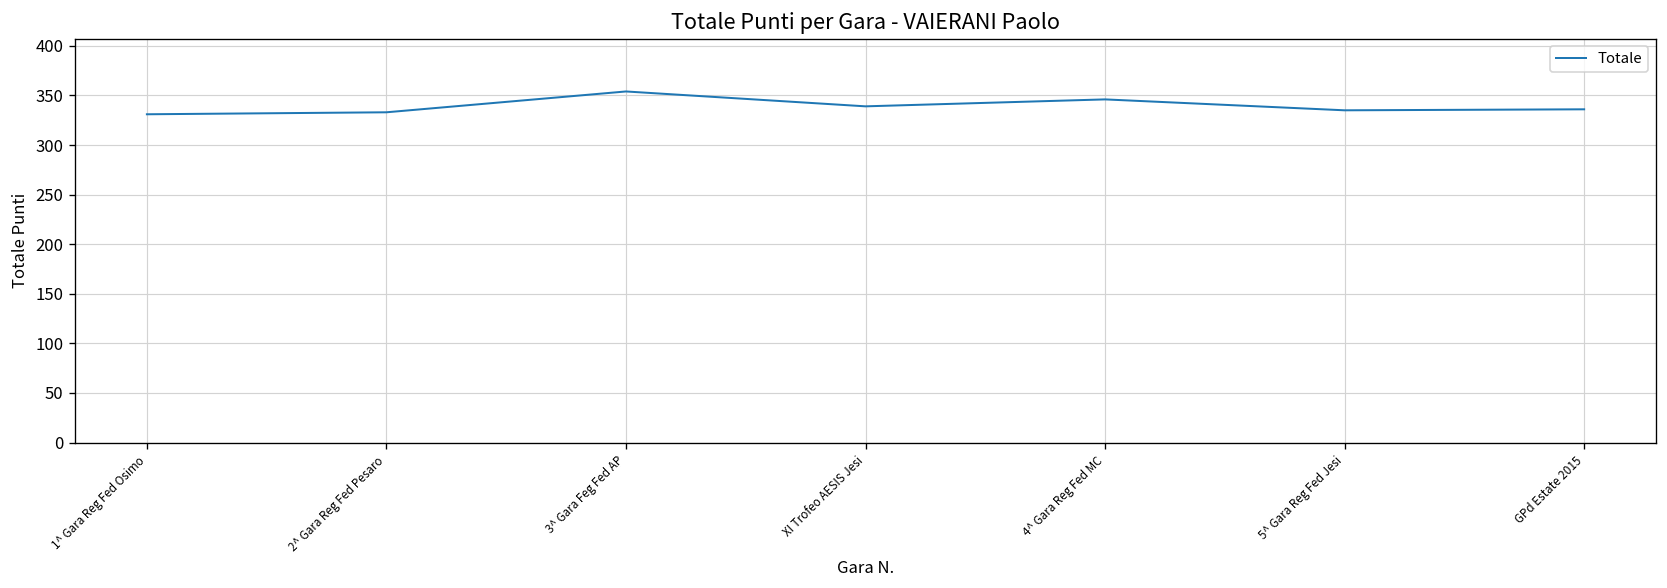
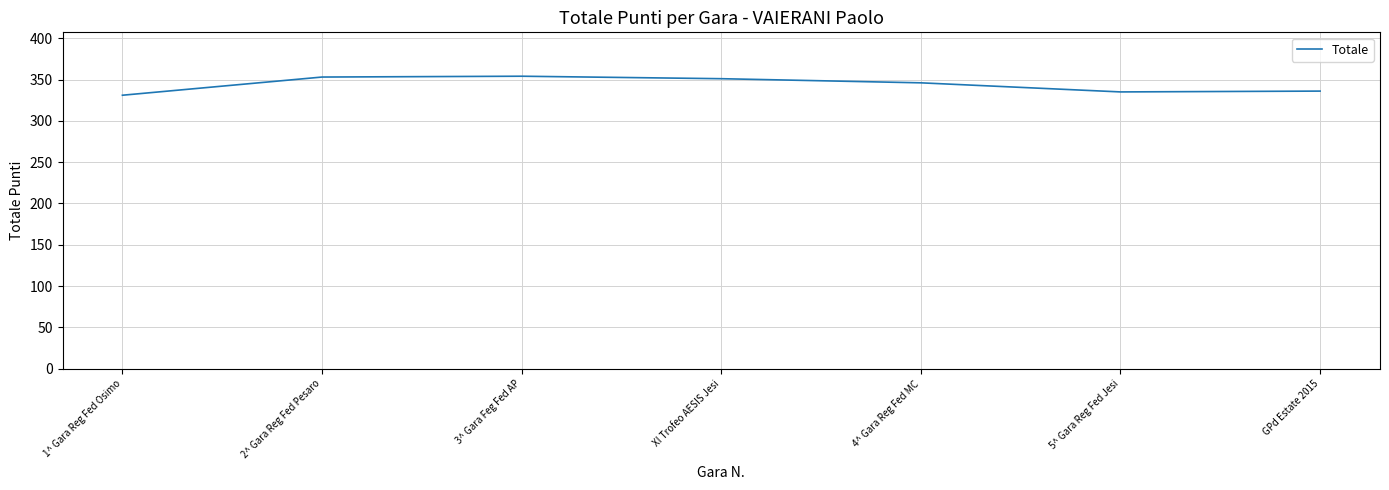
2^ Gara Reg Fed Pesaro: 330 -> 350
XI Trofeo AESIS Jesi: 340 -> 350
